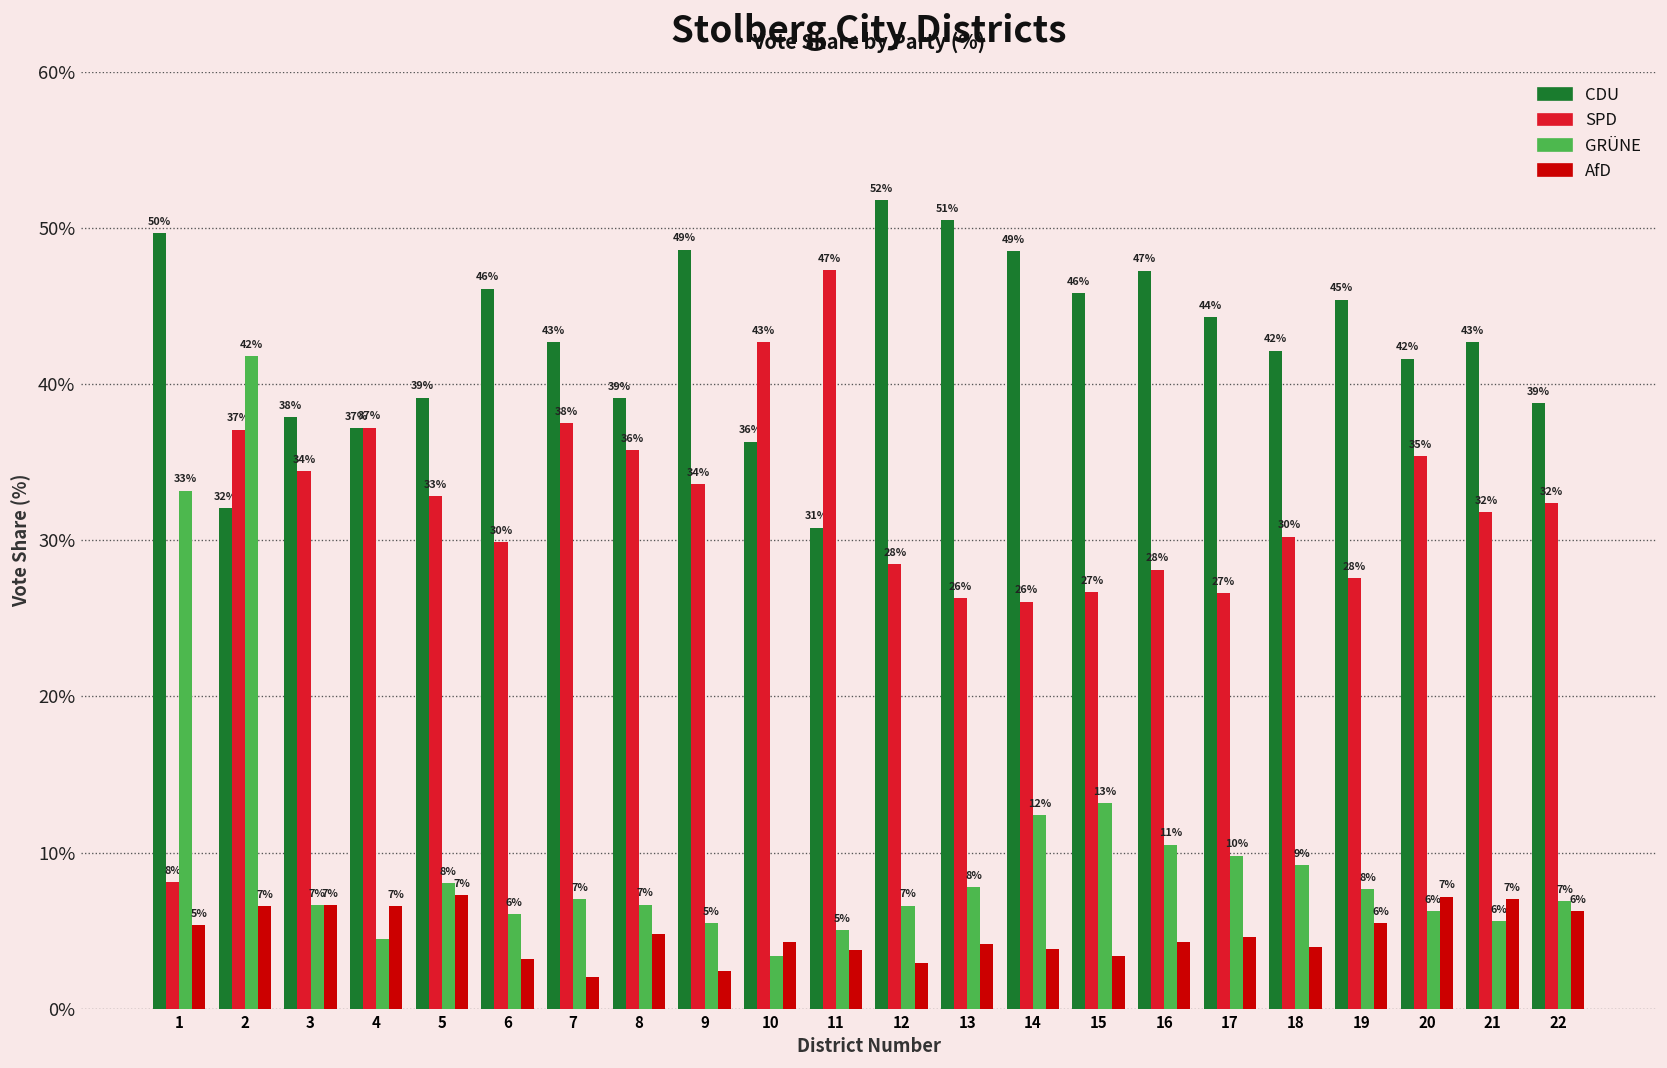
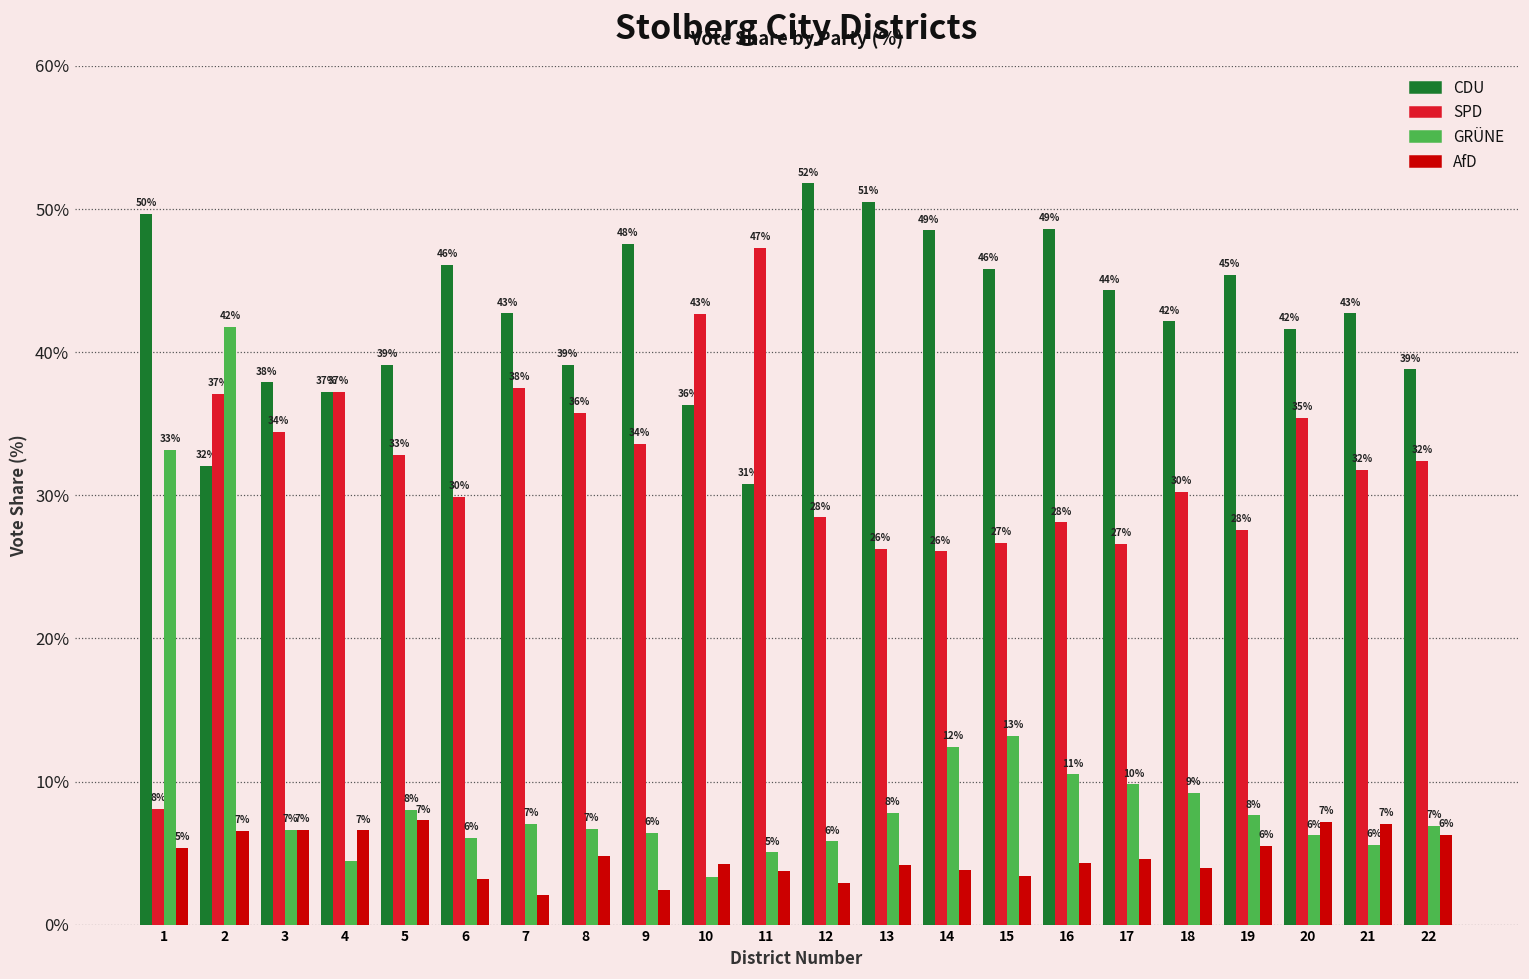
CDU, 9: 49% -> 48%
GRÜNE, 9: 5% -> 6%
GRÜNE, 12: 7% -> 6%
CDU, 16: 47% -> 49%
